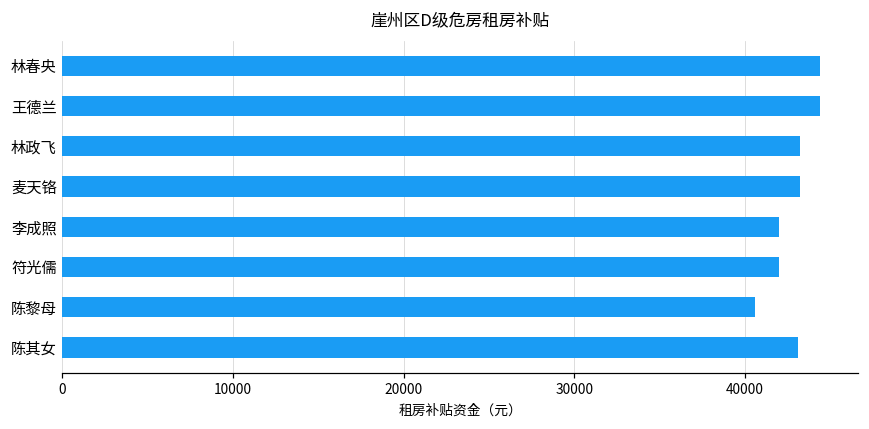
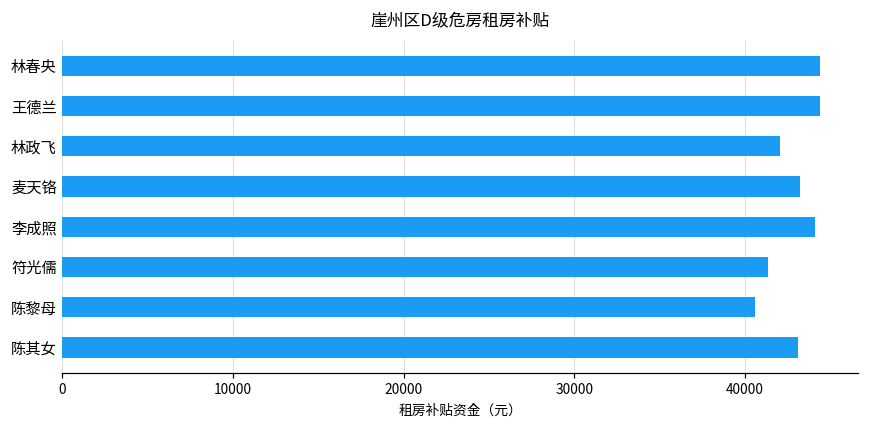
林政飞: 43200 -> 42000
李成照: 42000 -> 44100
符光儒: 42000 -> 41400
